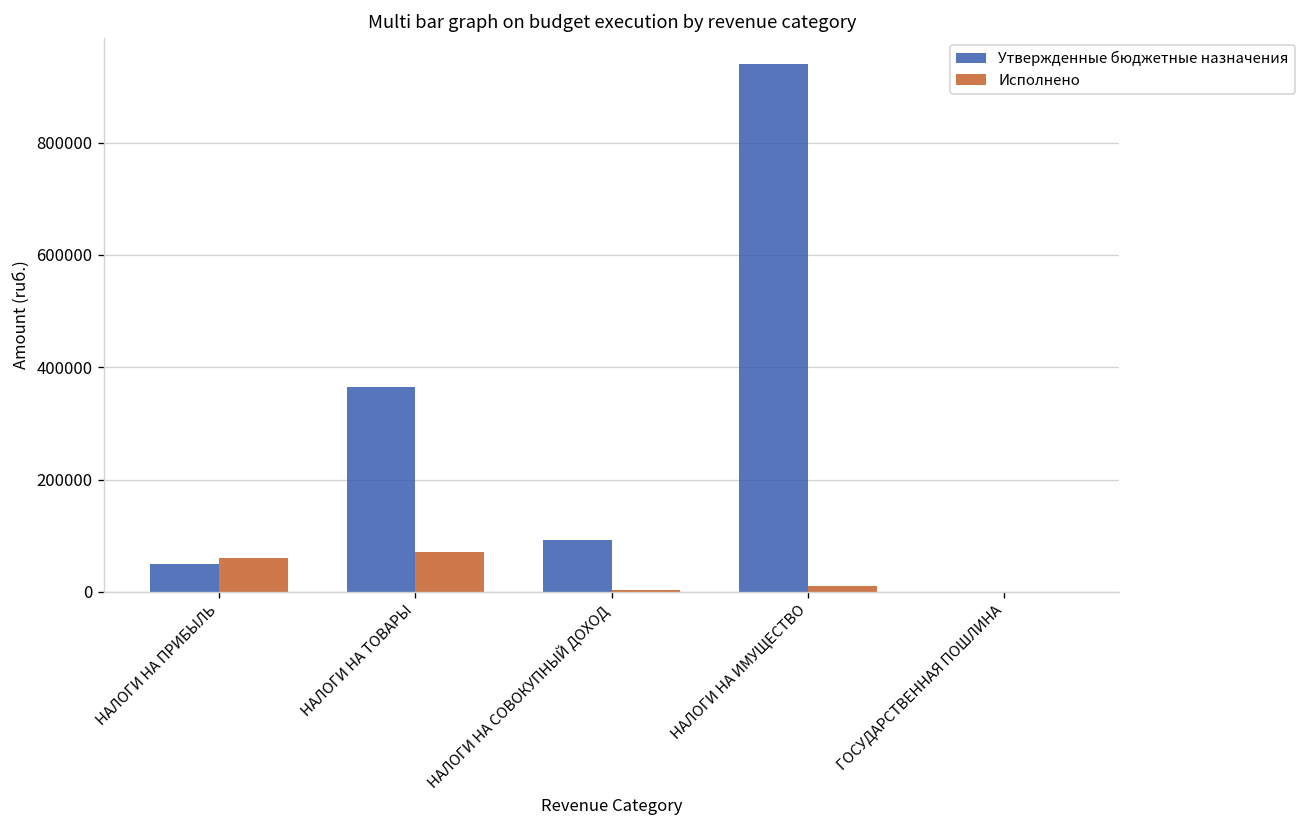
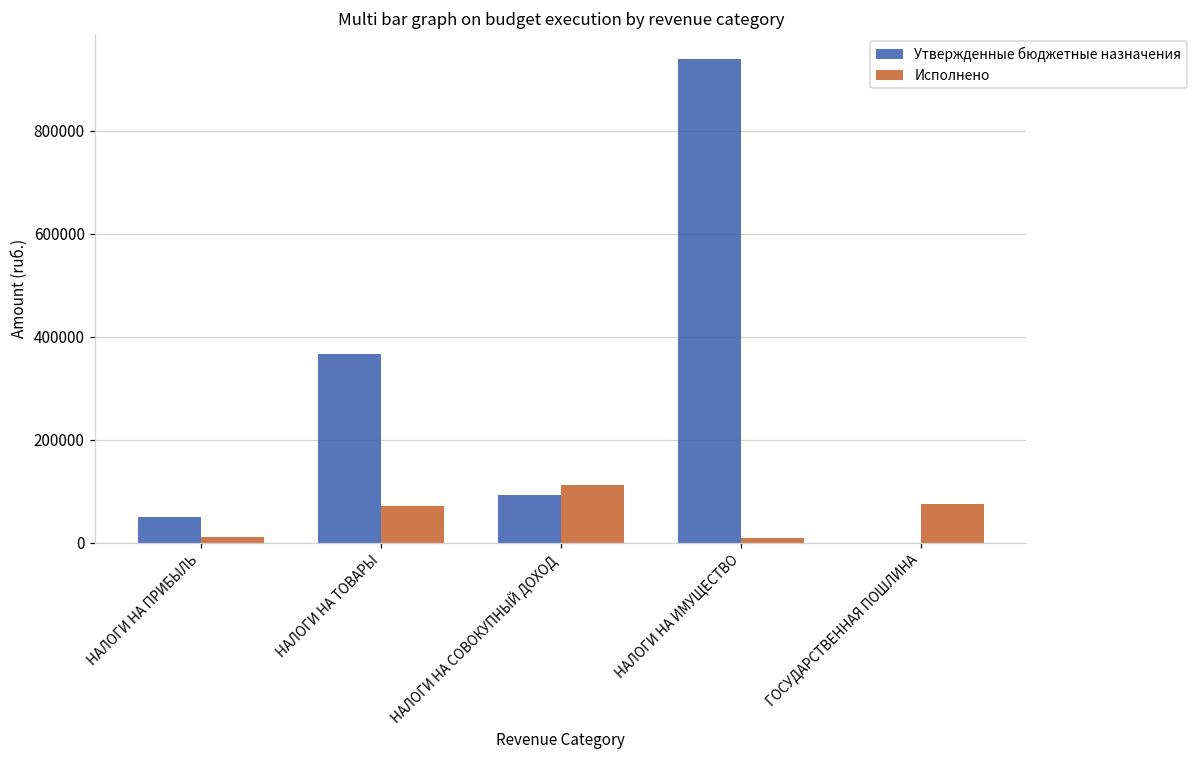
Исполнено, НАЛОГИ НА ПРИБЫЛЬ: 60000 -> 10000
Исполнено, НАЛОГИ НА СОВОКУПНЫЙ ДОХОД: 0 -> 110000
Исполнено, ГОСУДАРСТВЕННАЯ ПОШЛИНА: 0 -> 80000
